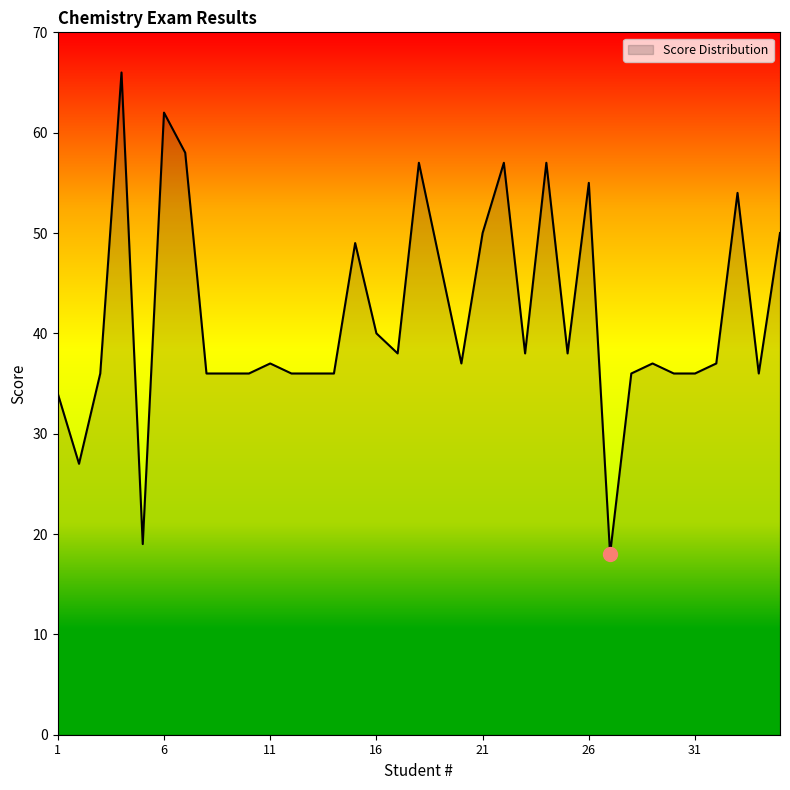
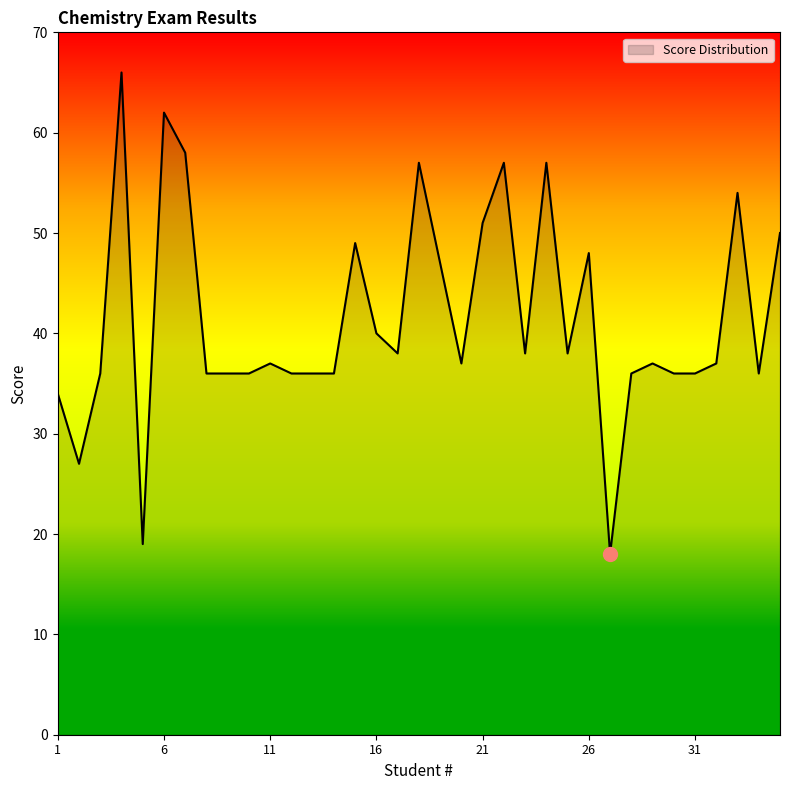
Score Distribution, 21: 50 -> 51
Score Distribution, 26: 55 -> 48
